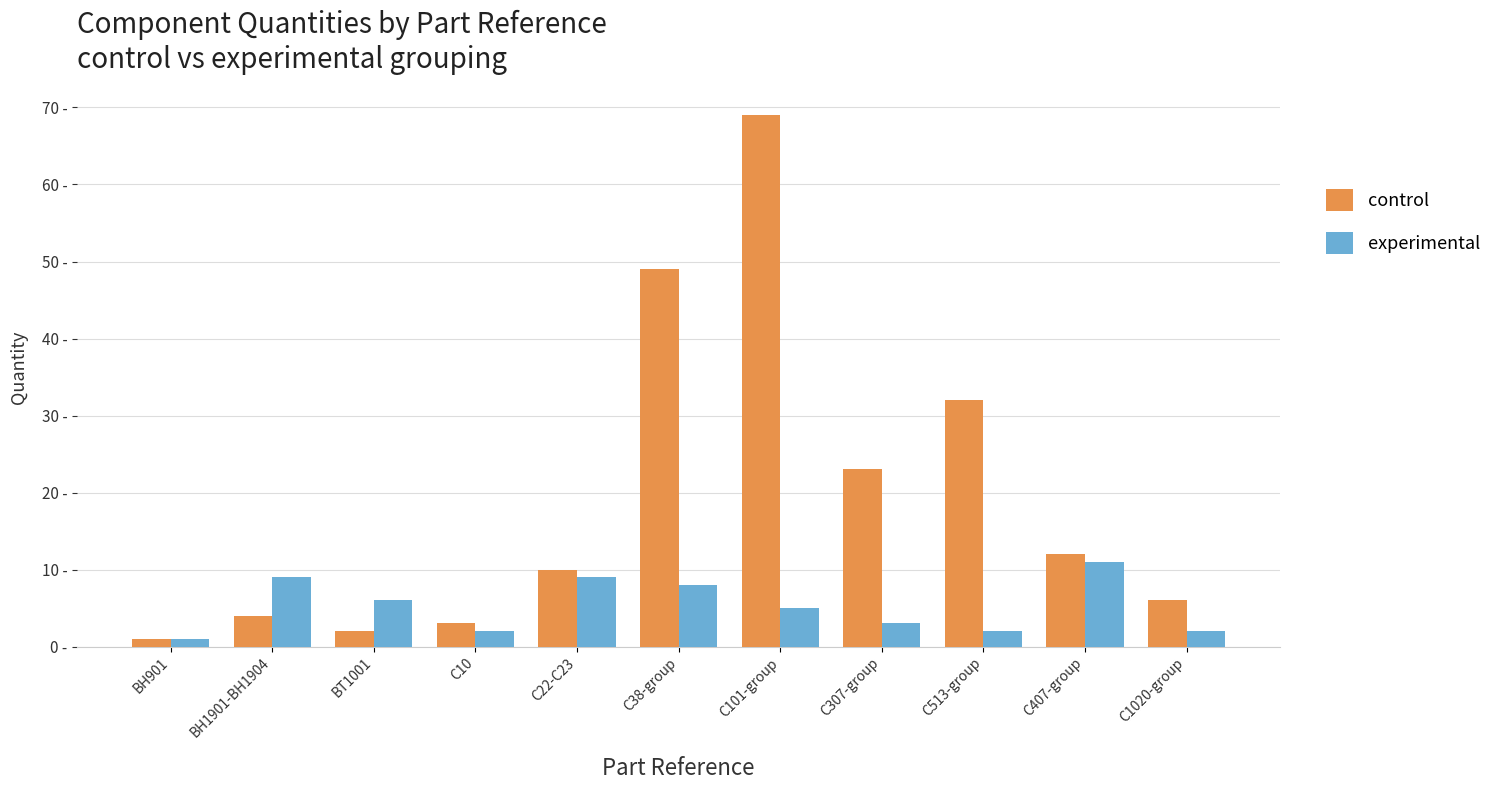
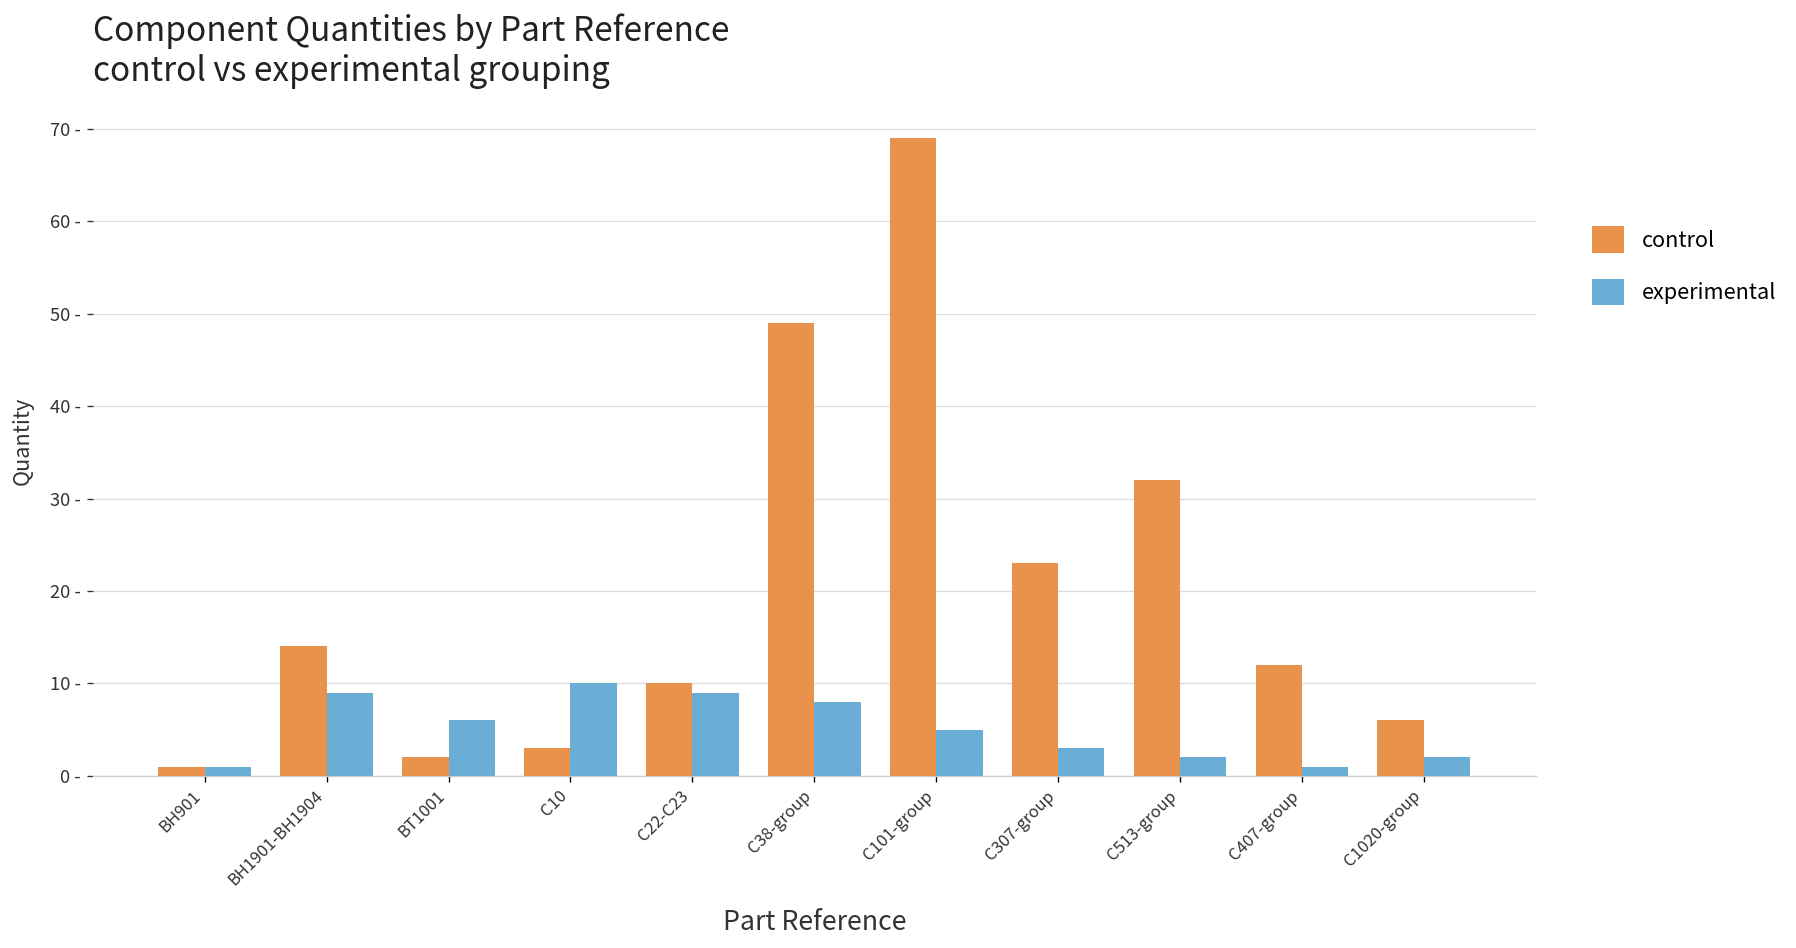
control, BH1901-BH1904: 4 - -> 14 -
experimental, C10: 2 - -> 10 -
experimental, C407-group: 11 - -> 1 -
